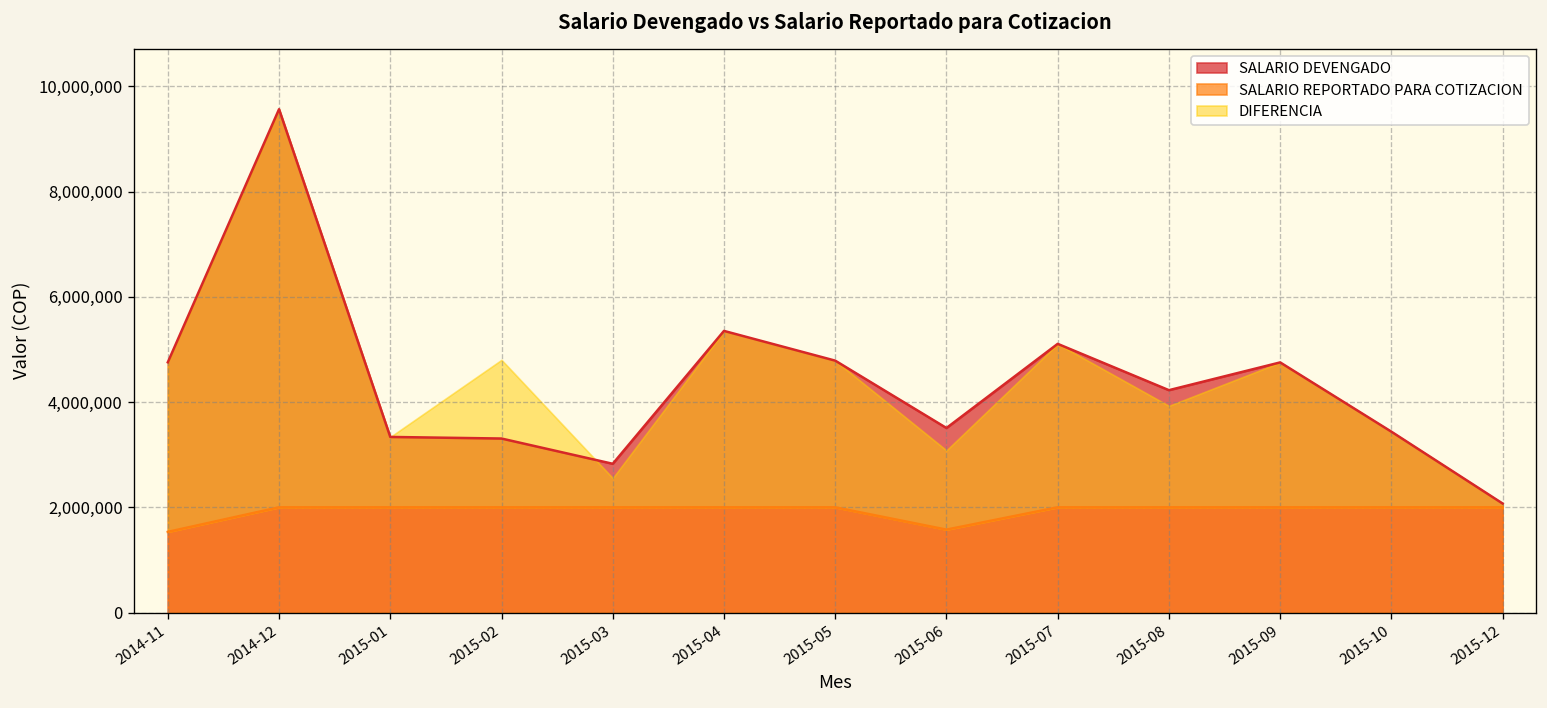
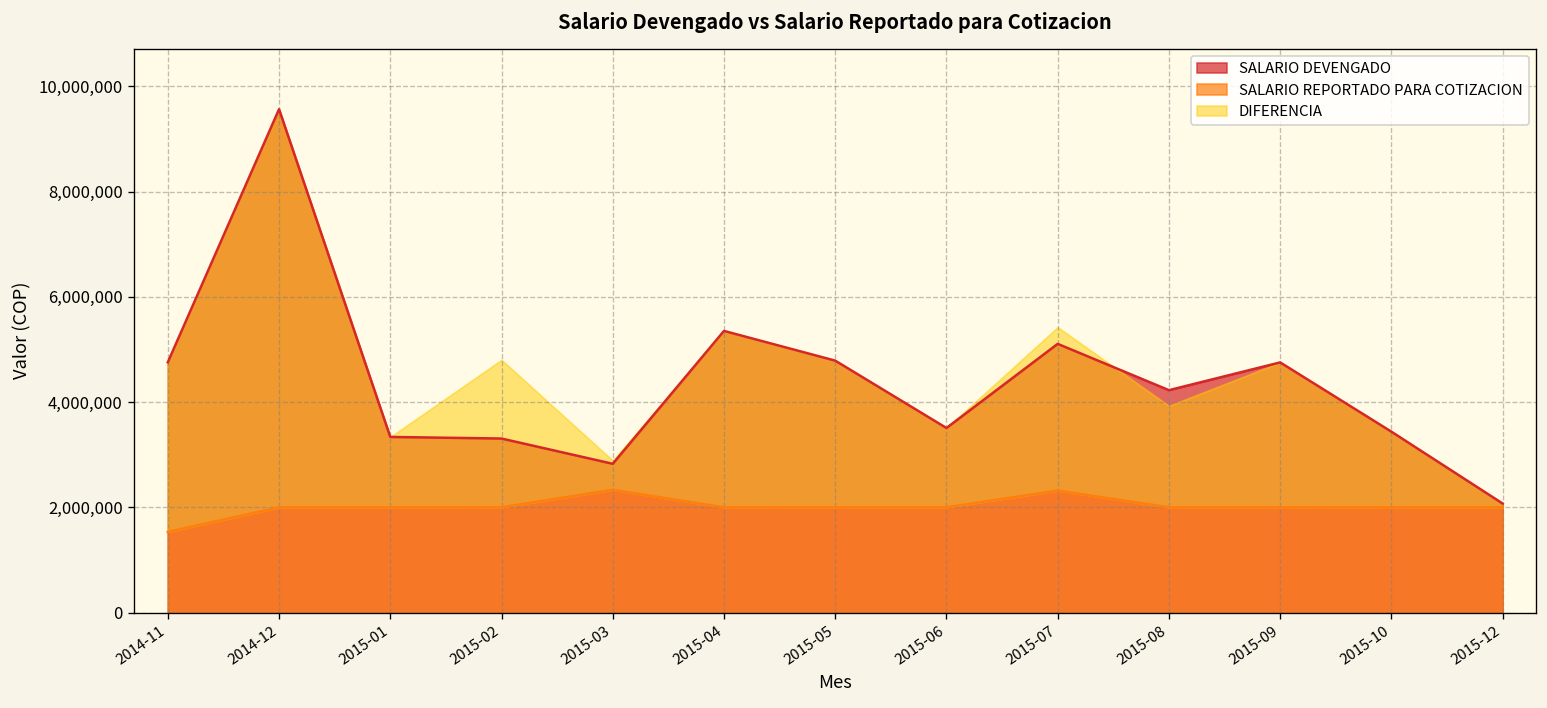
SALARIO REPORTADO PARA COTIZACION, 2015-03: 2,000,000 -> 2,300,000
SALARIO REPORTADO PARA COTIZACION, 2015-06: 1,600,000 -> 2,000,000
SALARIO REPORTADO PARA COTIZACION, 2015-07: 2,000,000 -> 2,300,000
